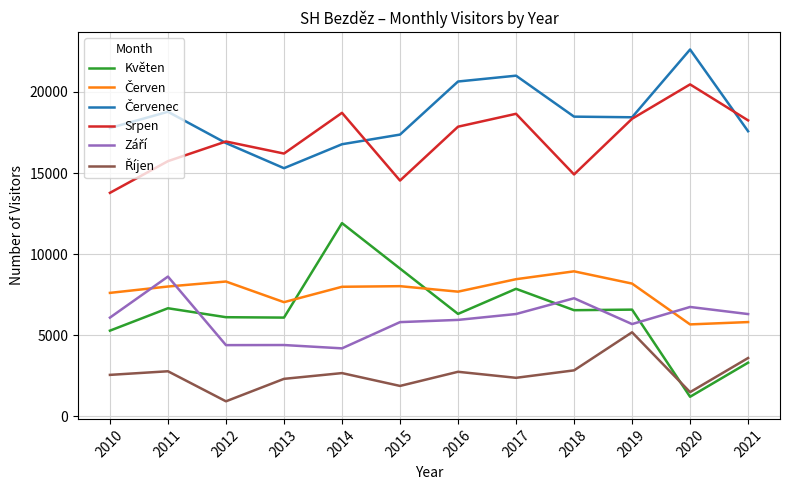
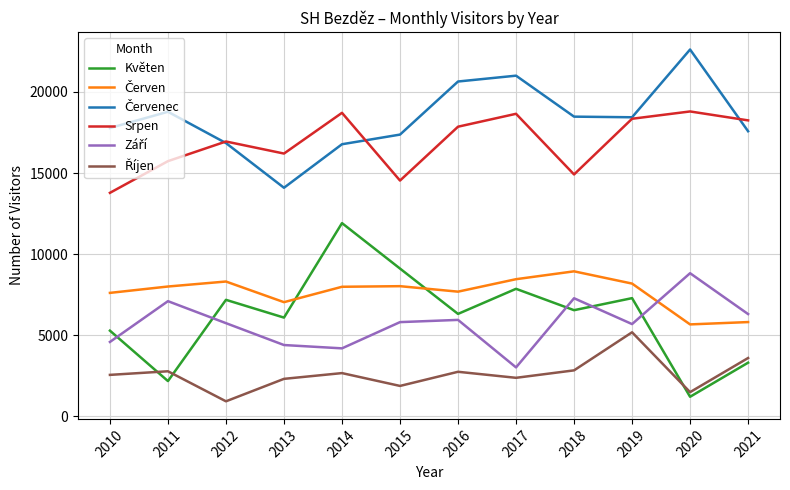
Září, 2010: 6100 -> 4600
Květen, 2011: 6700 -> 2200
Září, 2011: 8600 -> 7100
Květen, 2012: 6100 -> 7200
Září, 2012: 4400 -> 5700
Červenec, 2013: 15300 -> 14100
Září, 2017: 6300 -> 3000
Květen, 2019: 6600 -> 7300
Srpen, 2020: 20500 -> 18800
Září, 2020: 6700 -> 8800
